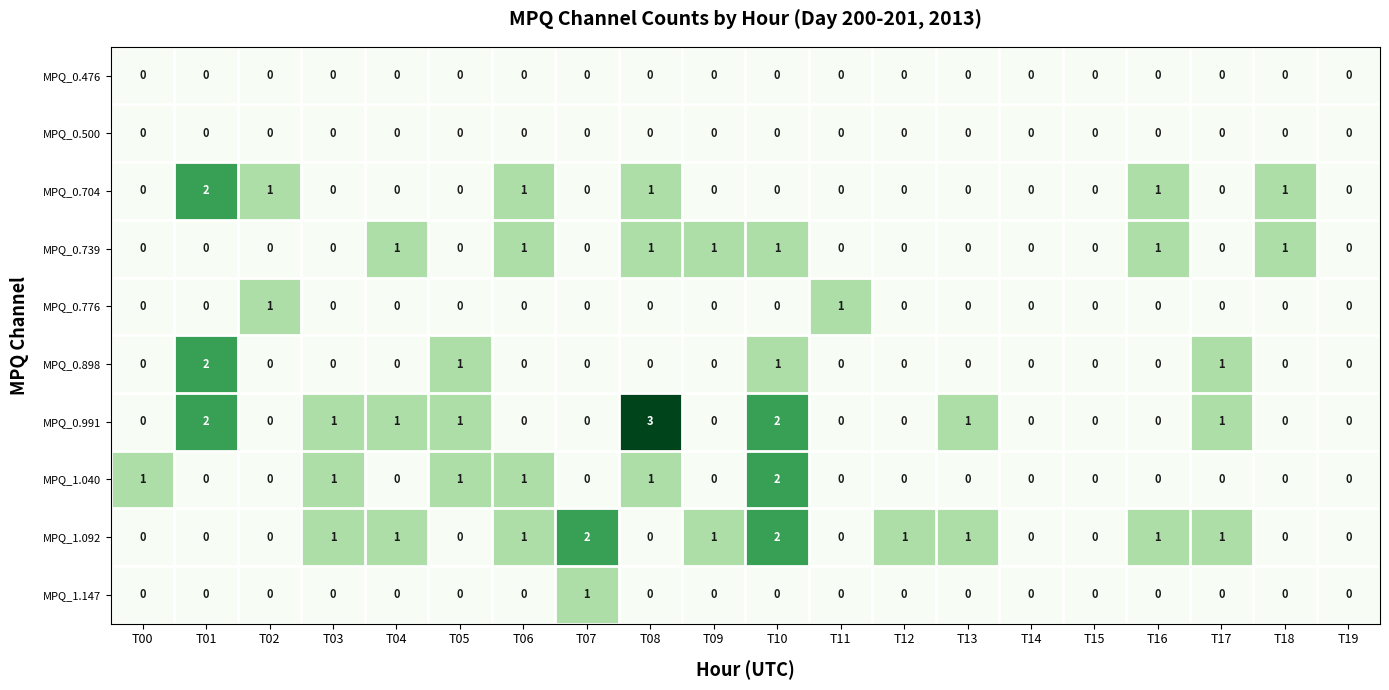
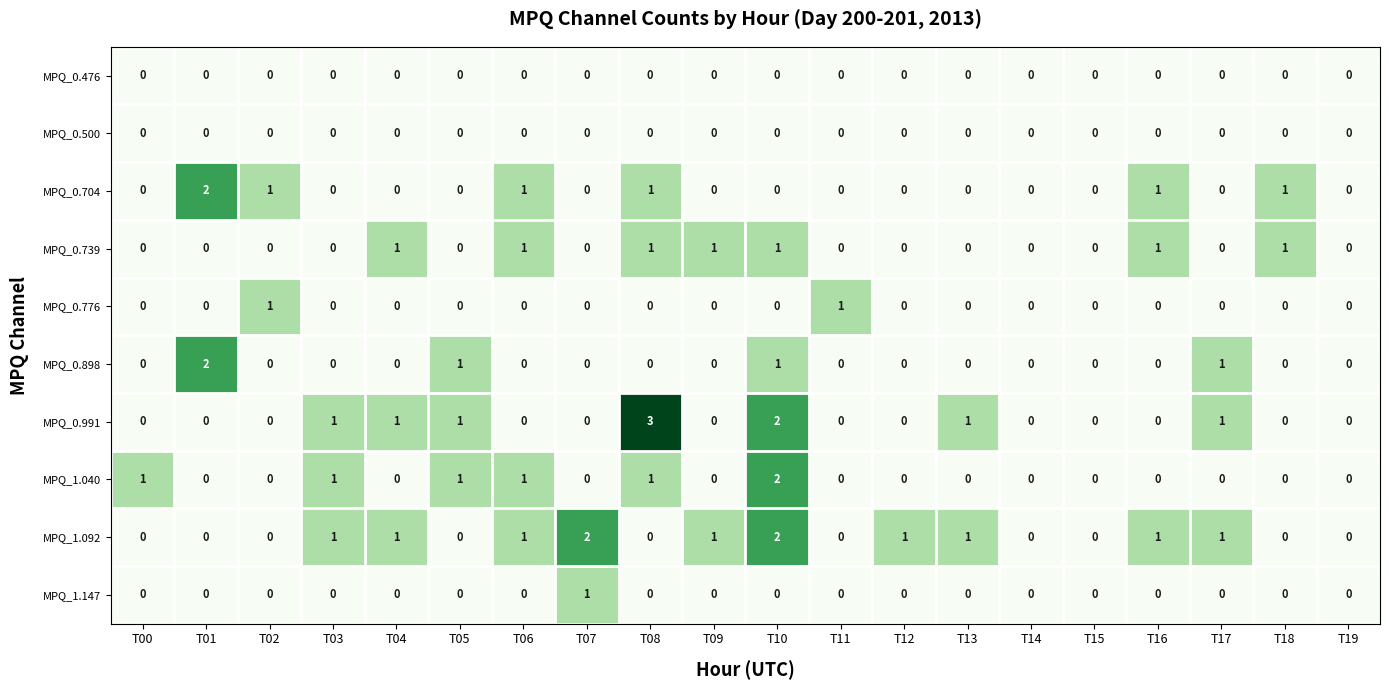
MPQ_0.991, T01: 2 -> 0
